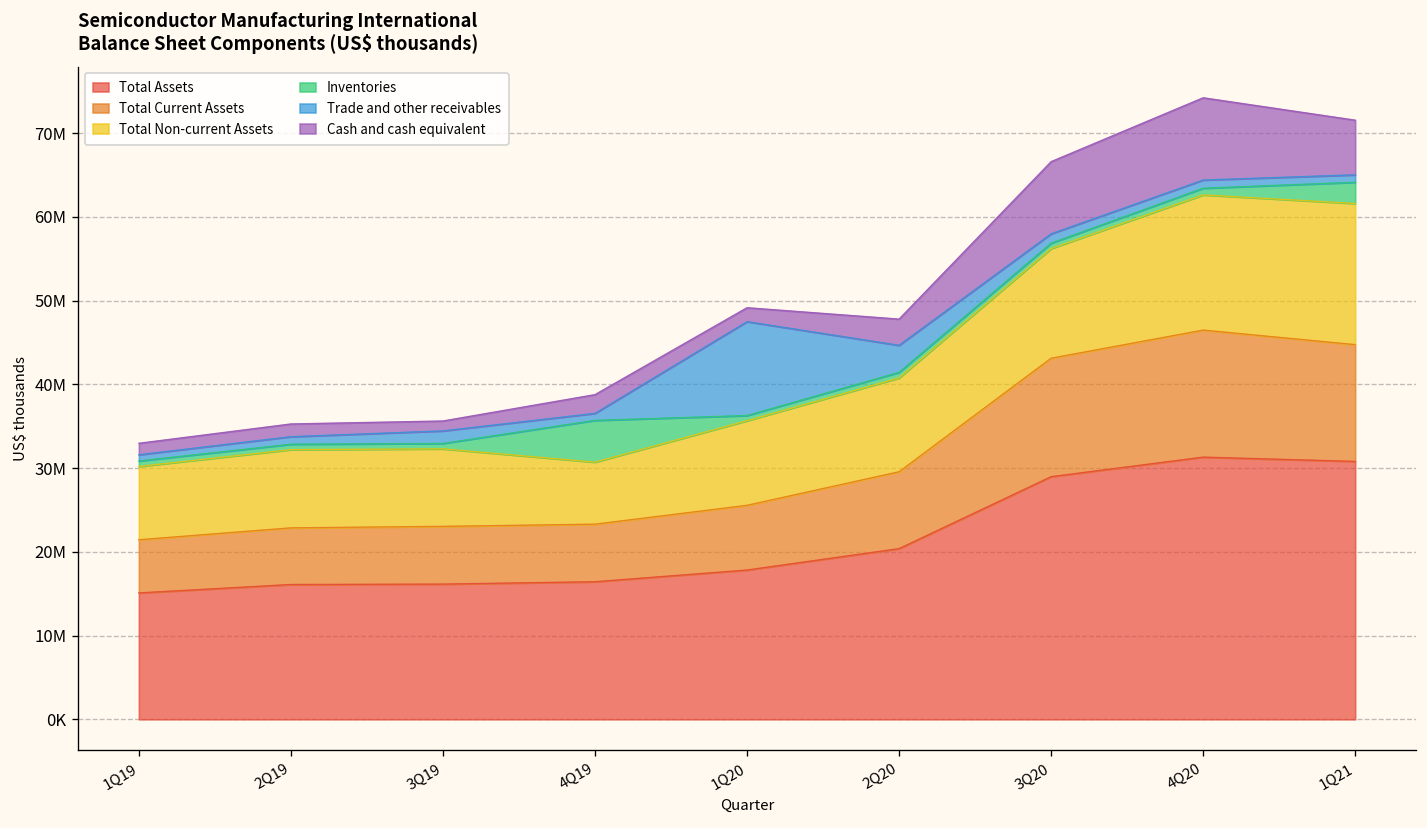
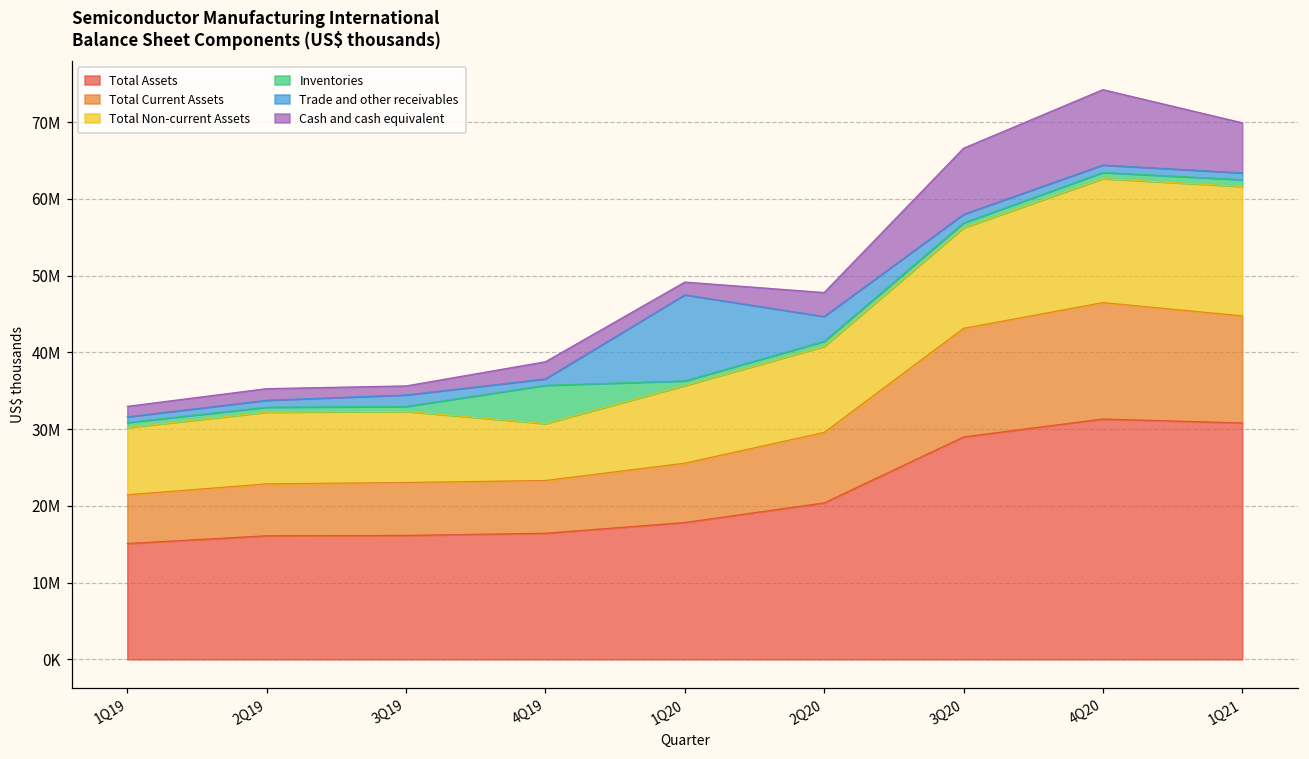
Inventories, 1Q21: 3000000 -> 1000000
